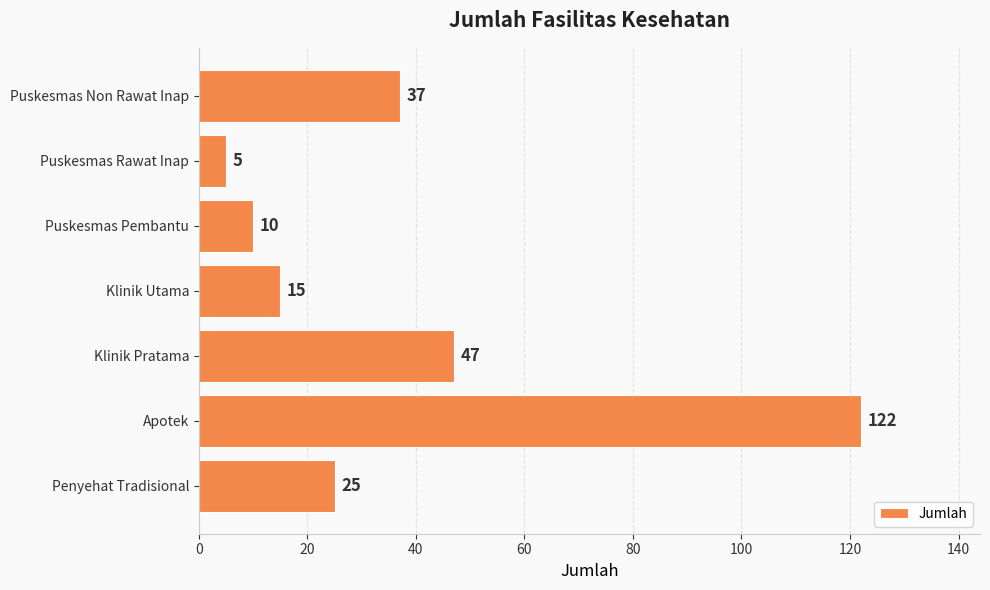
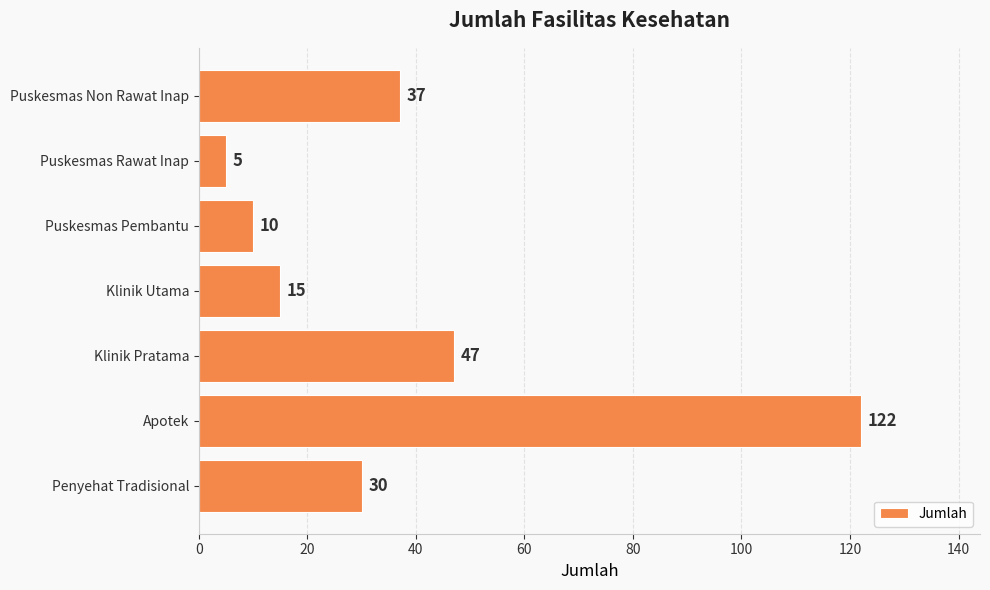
Penyehat Tradisional: 25 -> 30
